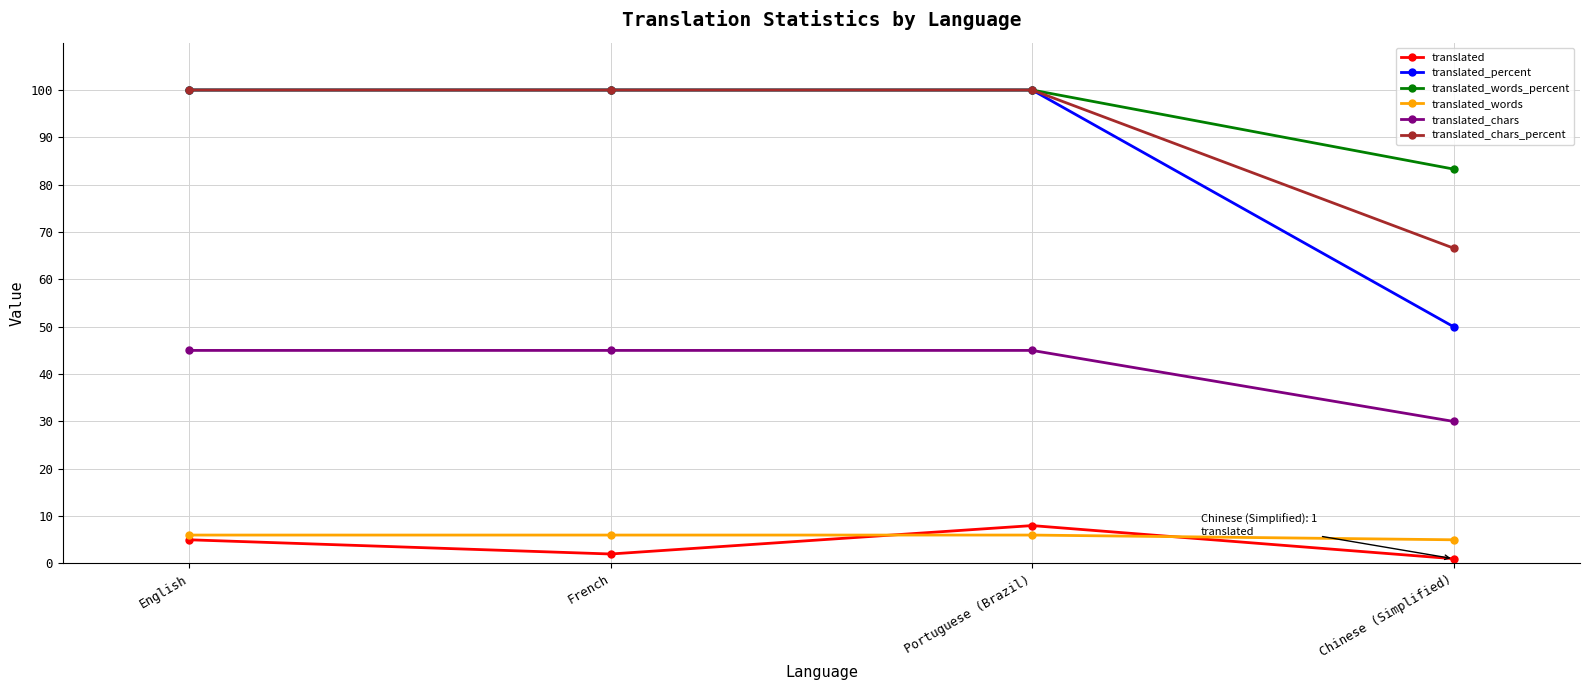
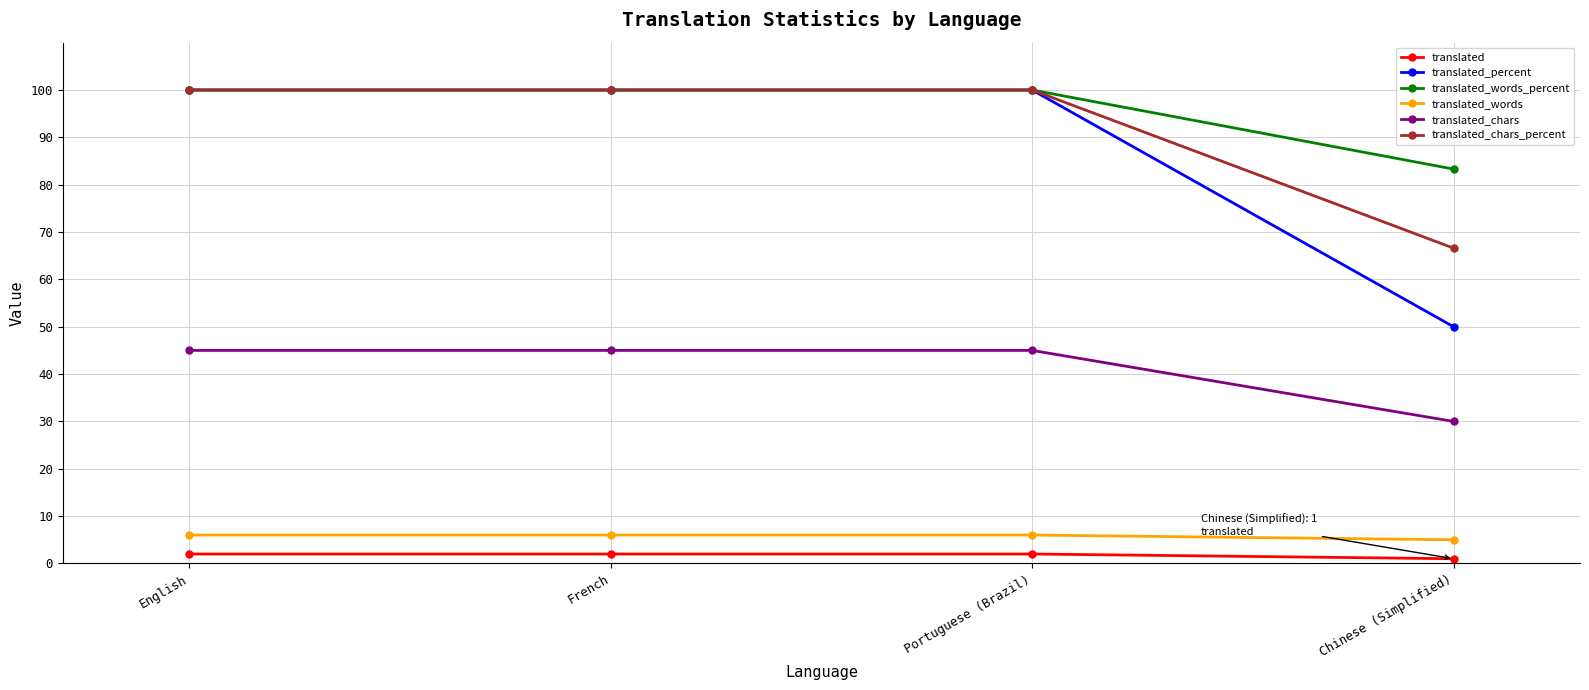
translated, English: 5 -> 2
translated, Portuguese (Brazil): 8 -> 2
